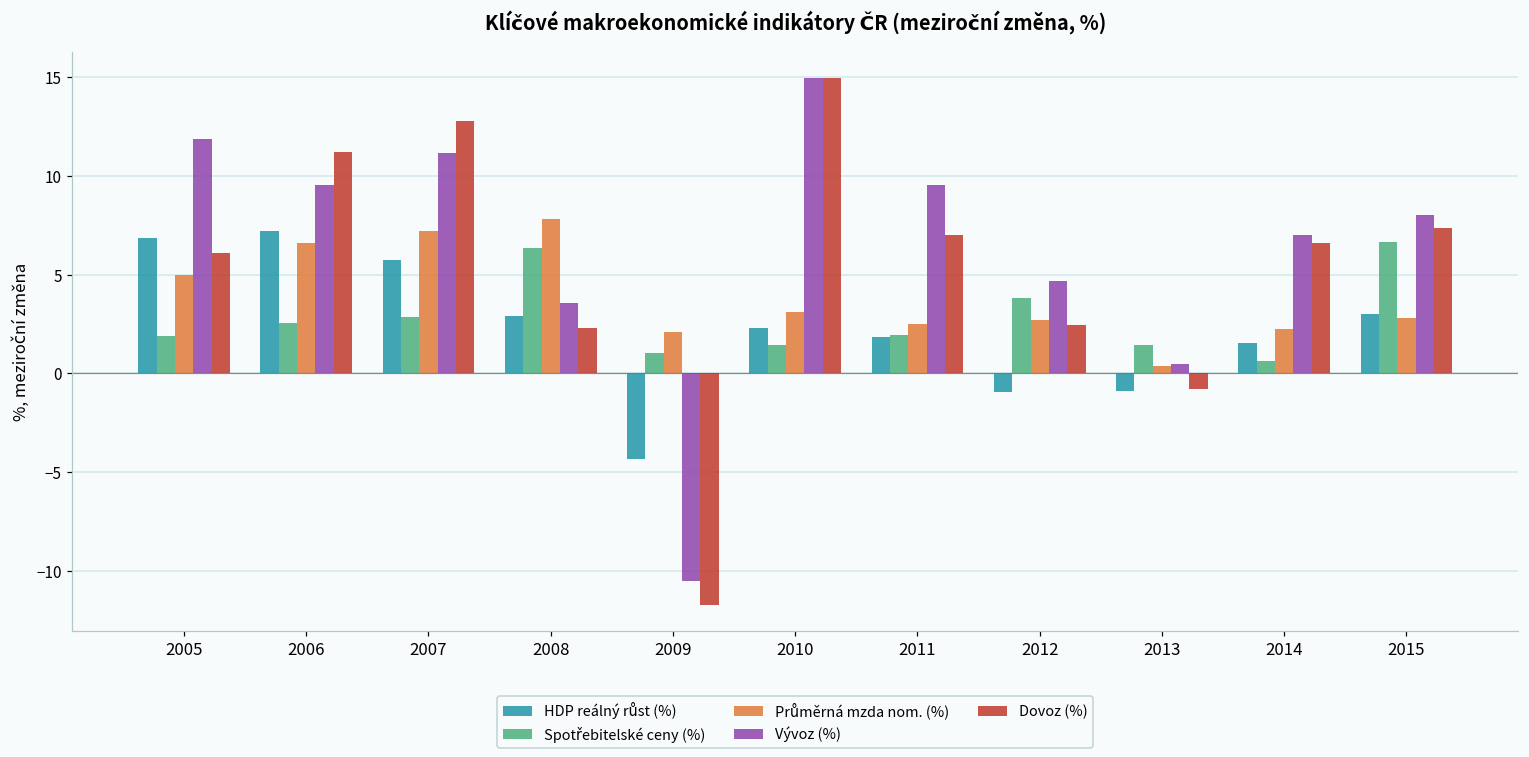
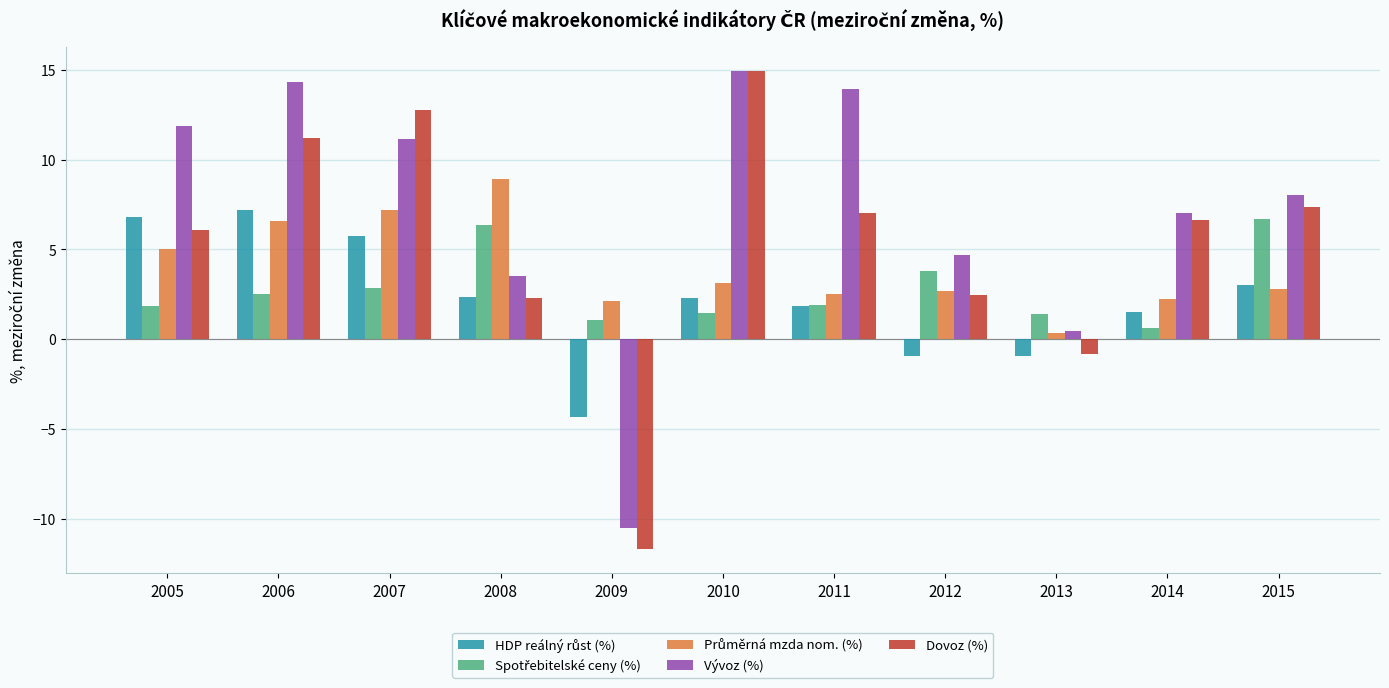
Vývoz (%), 2006: 9.6 -> 14.3
HDP reálný růst (%), 2008: 2.9 -> 2.4
Průměrná mzda nom. (%), 2008: 7.8 -> 8.9
Vývoz (%), 2011: 9.6 -> 13.9
